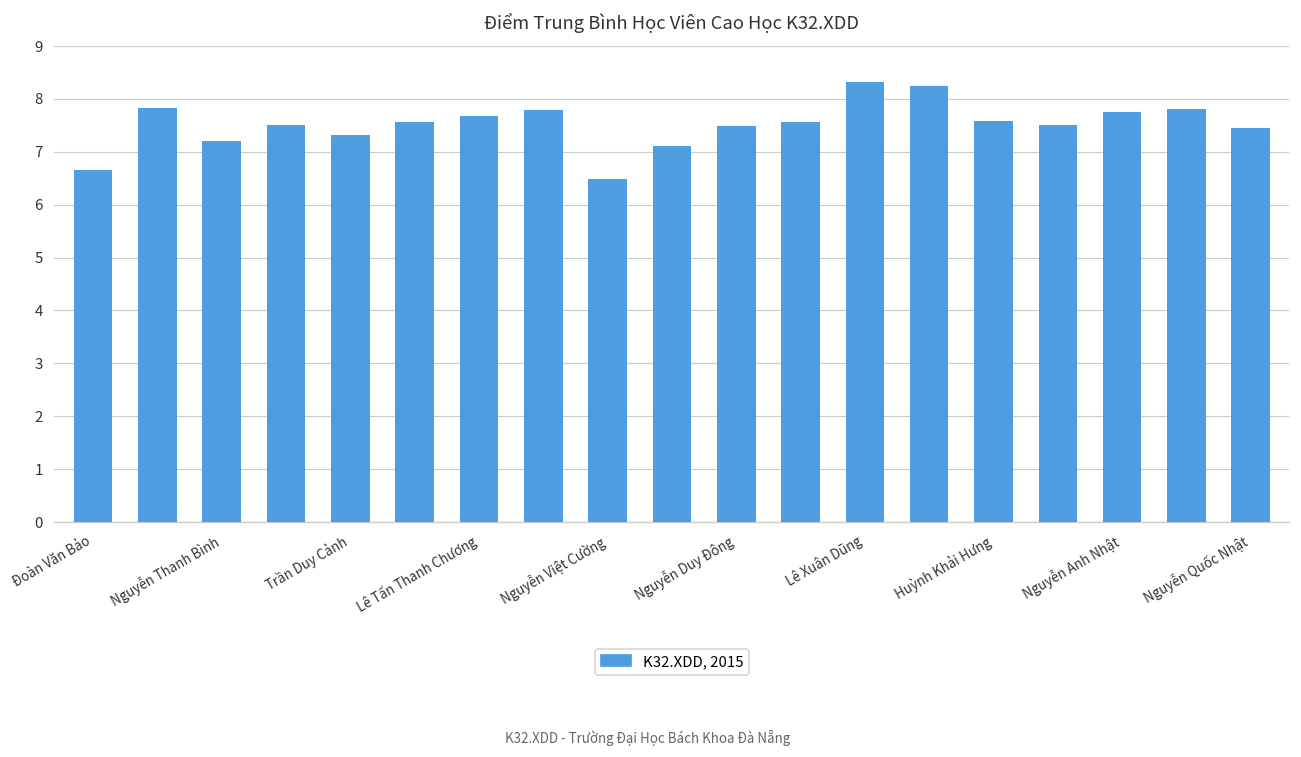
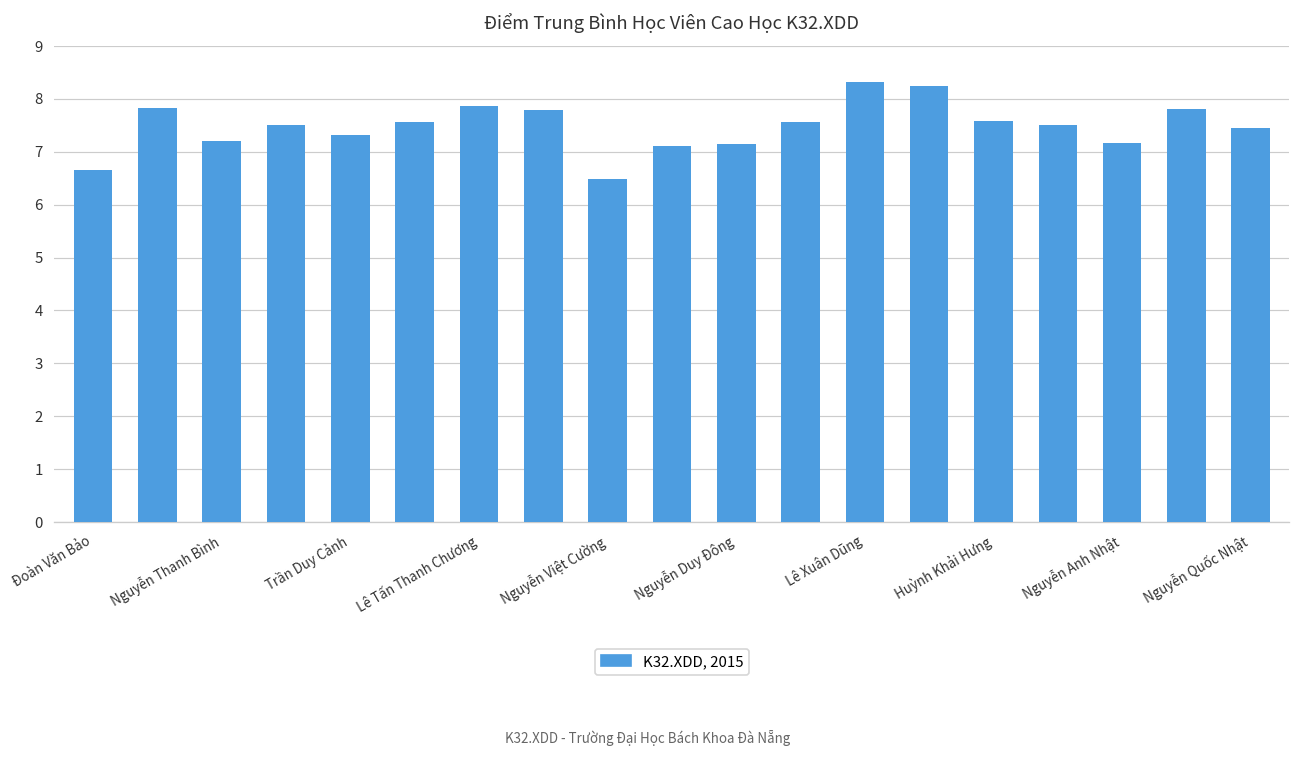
Lê Tấn Thanh Chương: 7.7 -> 7.9
Nguyễn Duy Đông: 7.5 -> 7.1
Nguyễn Anh Nhật: 7.8 -> 7.2
